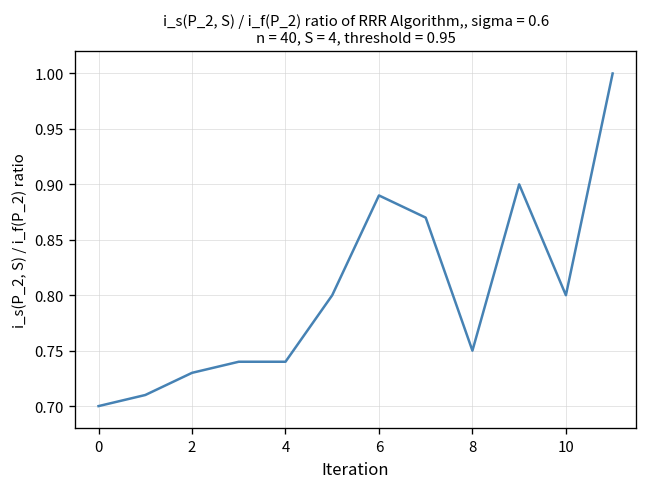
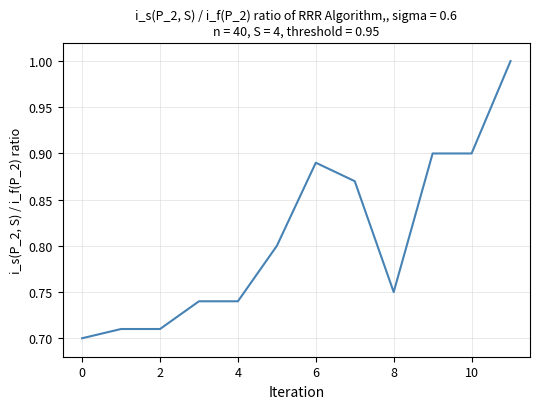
2: 0.73 -> 0.71
10: 0.8 -> 0.9
